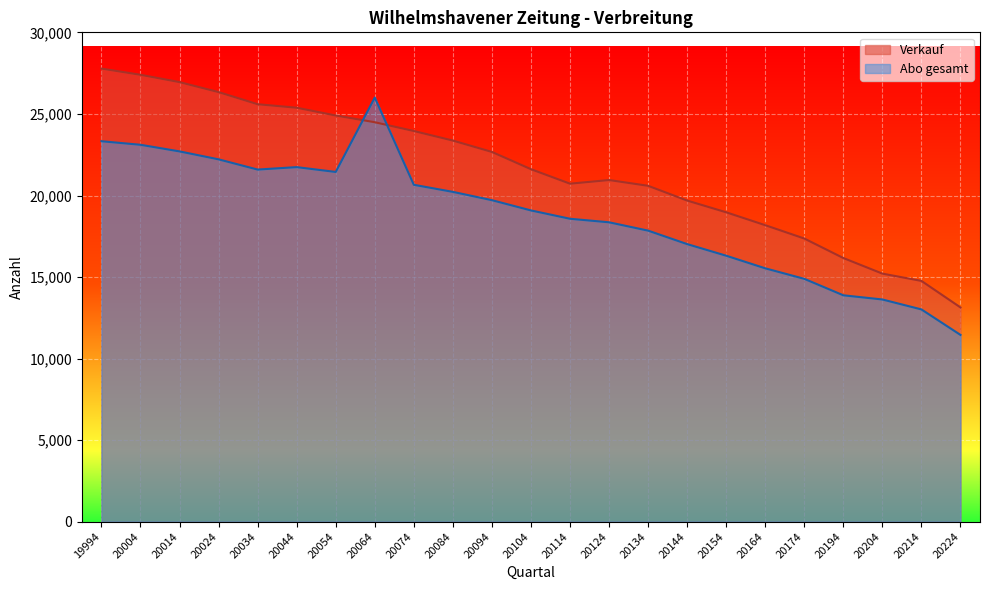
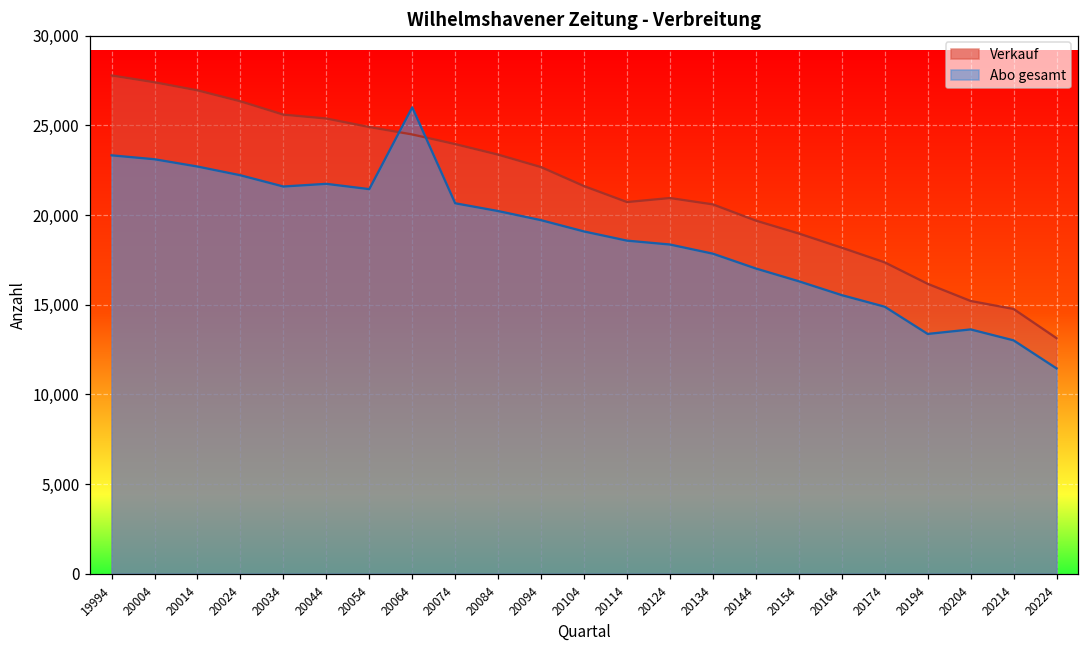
Abo gesamt, 20194: 13,900 -> 13,400
